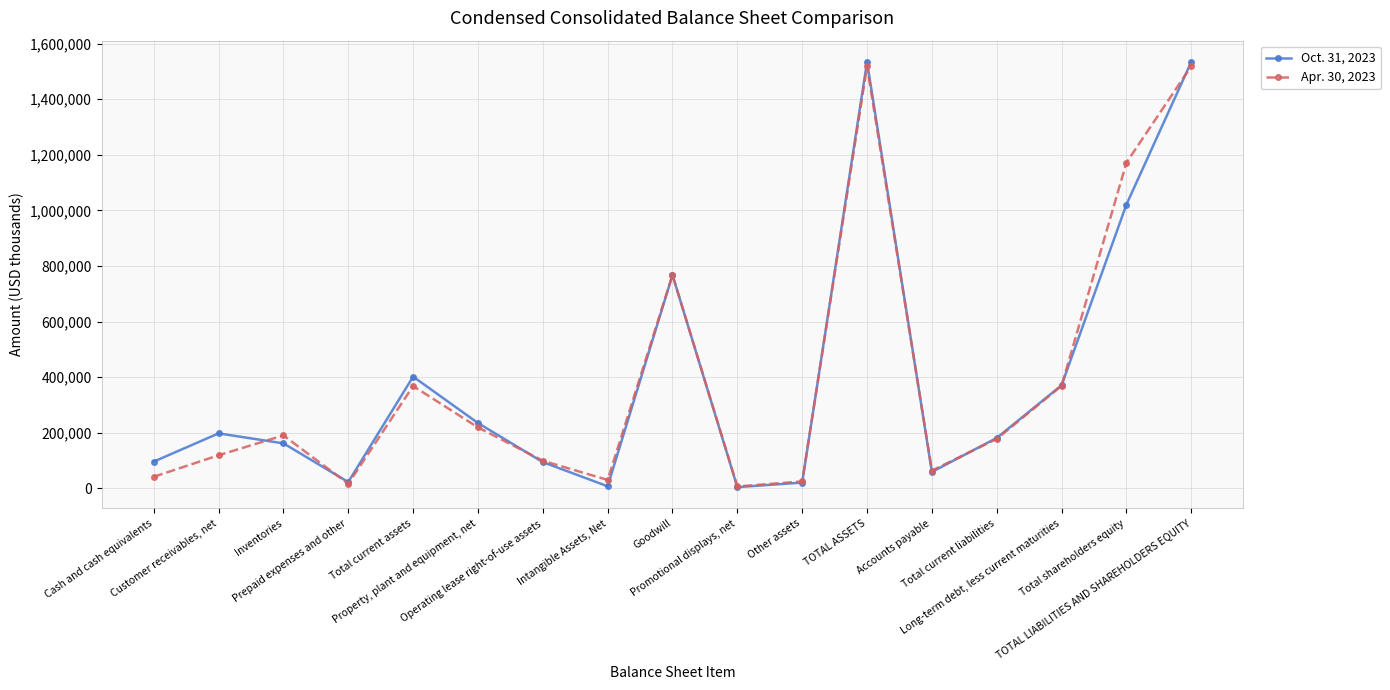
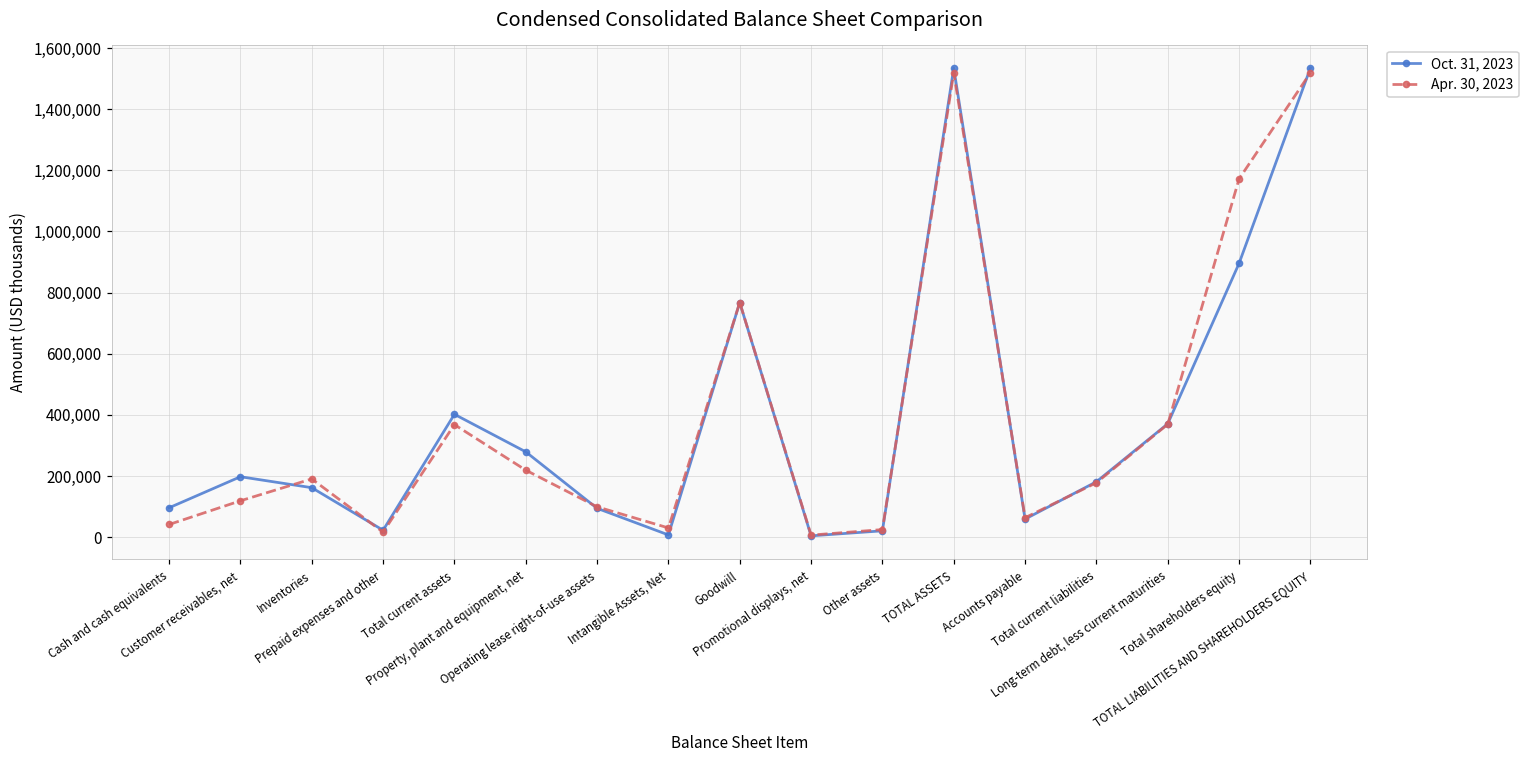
Oct. 31, 2023, Property, plant and equipment, net: 240,000 -> 280,000
Oct. 31, 2023, Total shareholders equity: 1,020,000 -> 900,000
